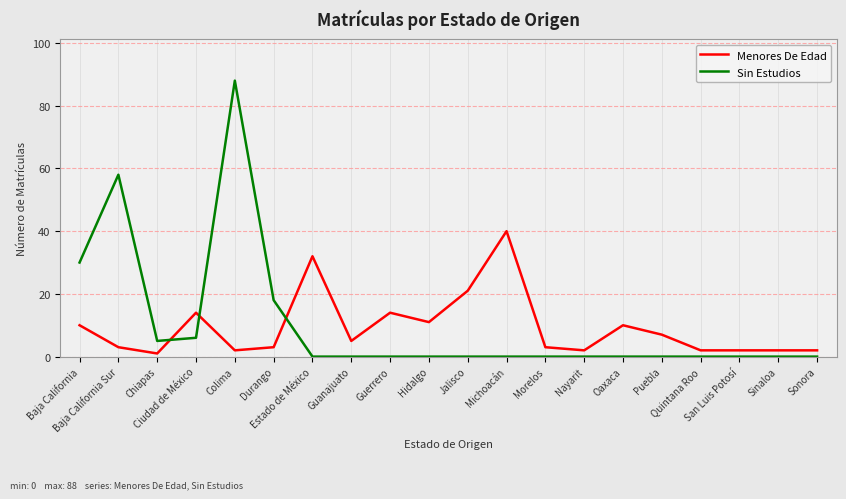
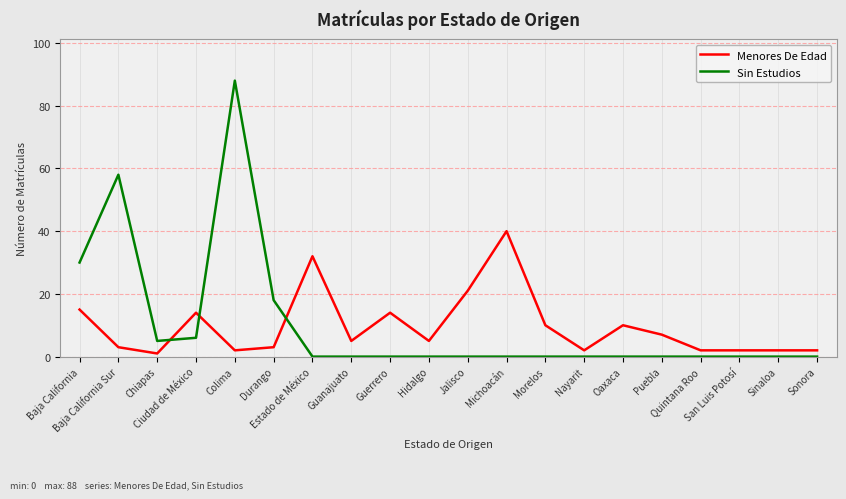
Menores De Edad, Baja California: 10 -> 15
Menores De Edad, Hidalgo: 11 -> 5
Menores De Edad, Morelos: 3 -> 10
